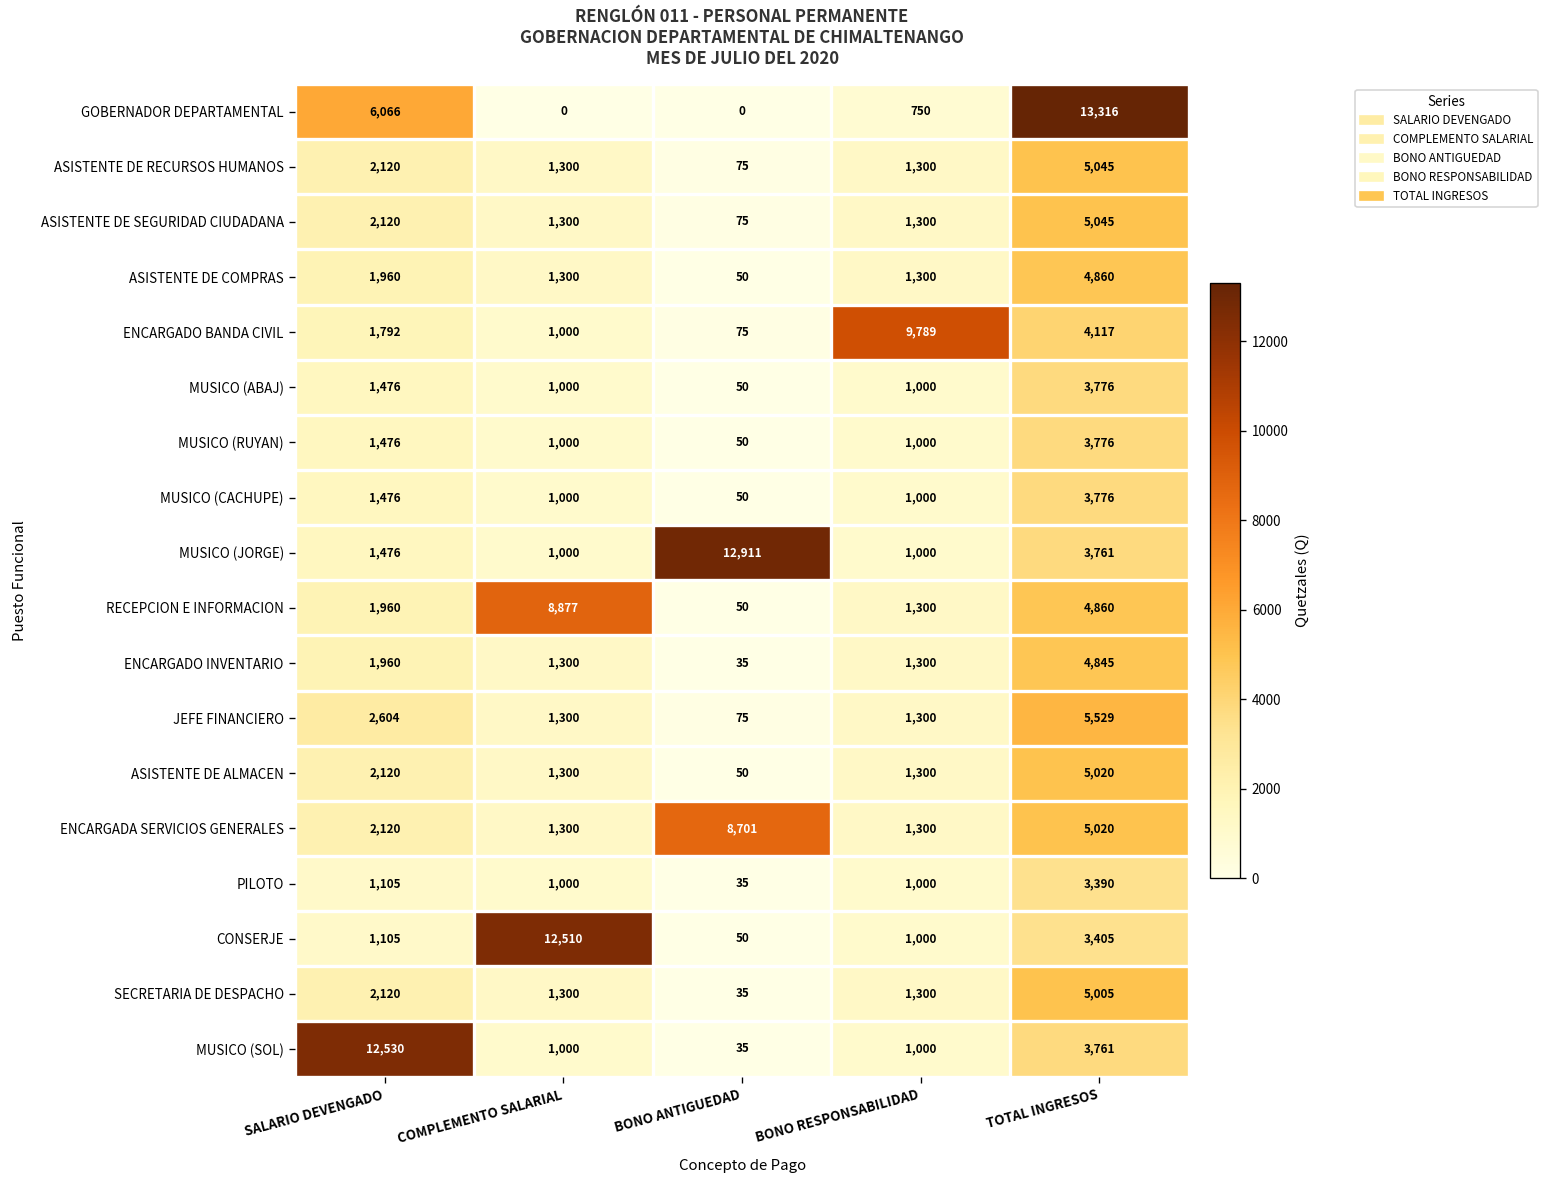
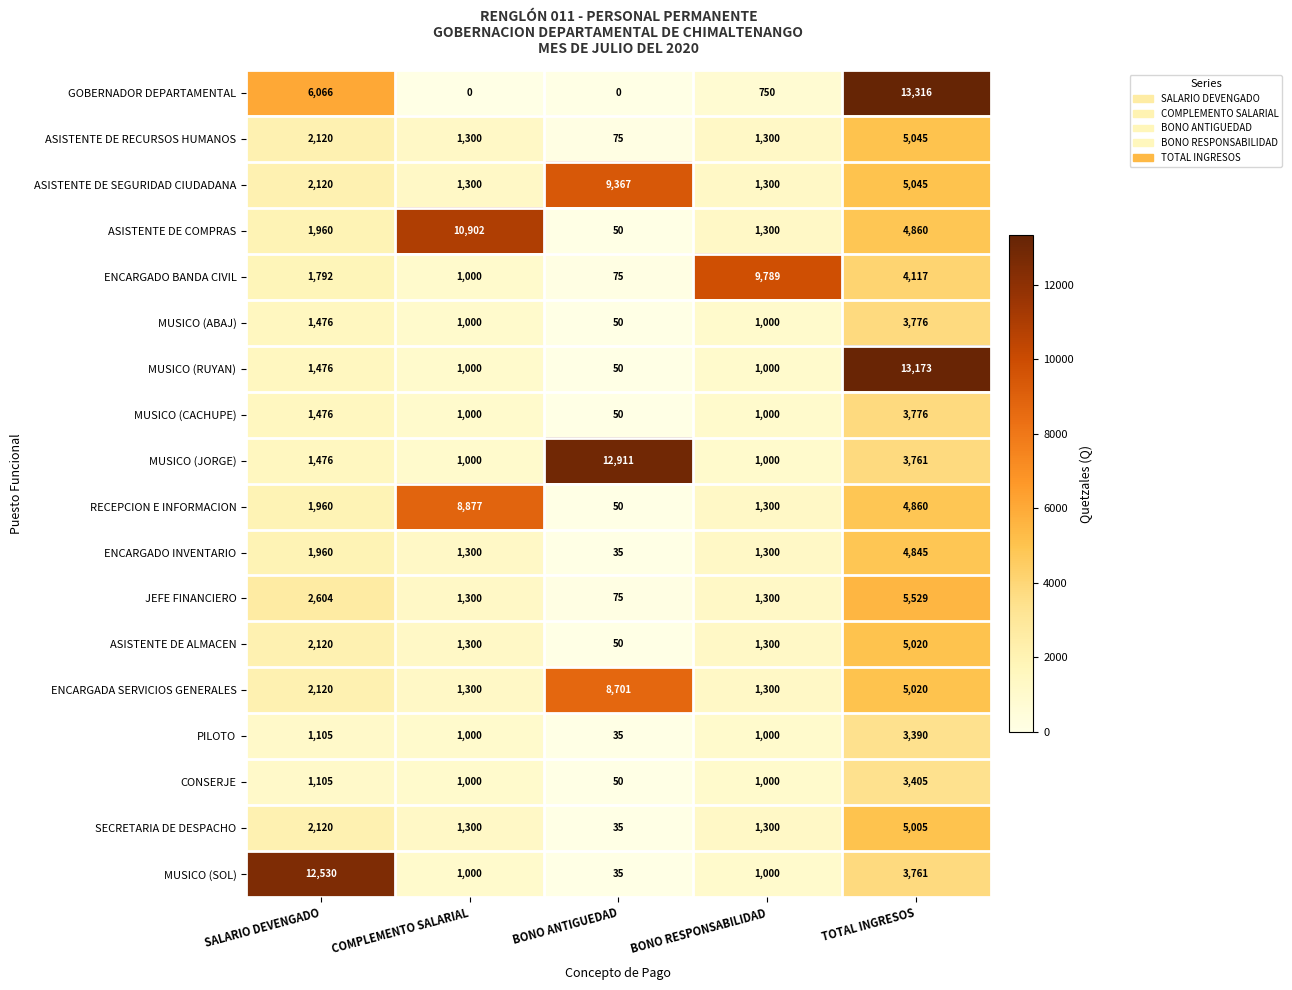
ASISTENTE DE SEGURIDAD CIUDADANA, BONO ANTIGUEDAD: 75 -> 9,367
ASISTENTE DE COMPRAS, COMPLEMENTO SALARIAL: 1,300 -> 10,902
MUSICO (RUYAN), TOTAL INGRESOS: 3,776 -> 13,173
CONSERJE, COMPLEMENTO SALARIAL: 12,510 -> 1,000
